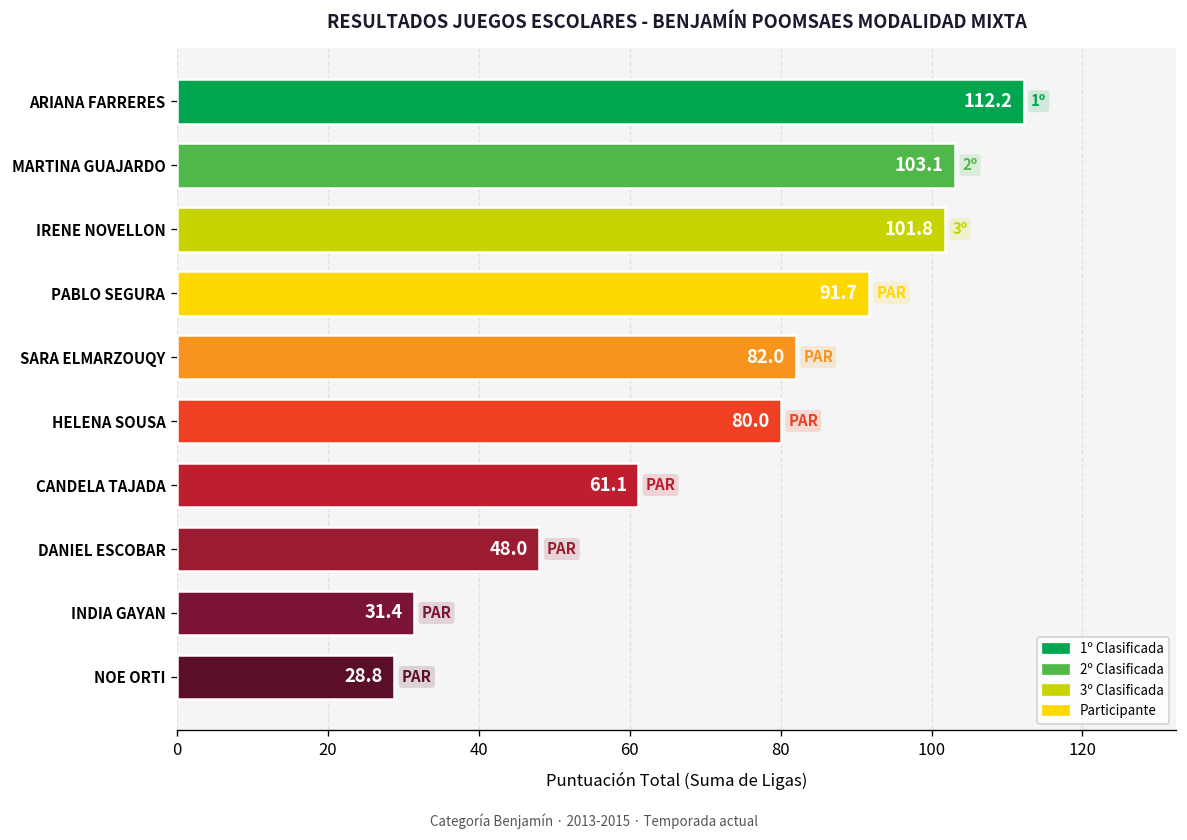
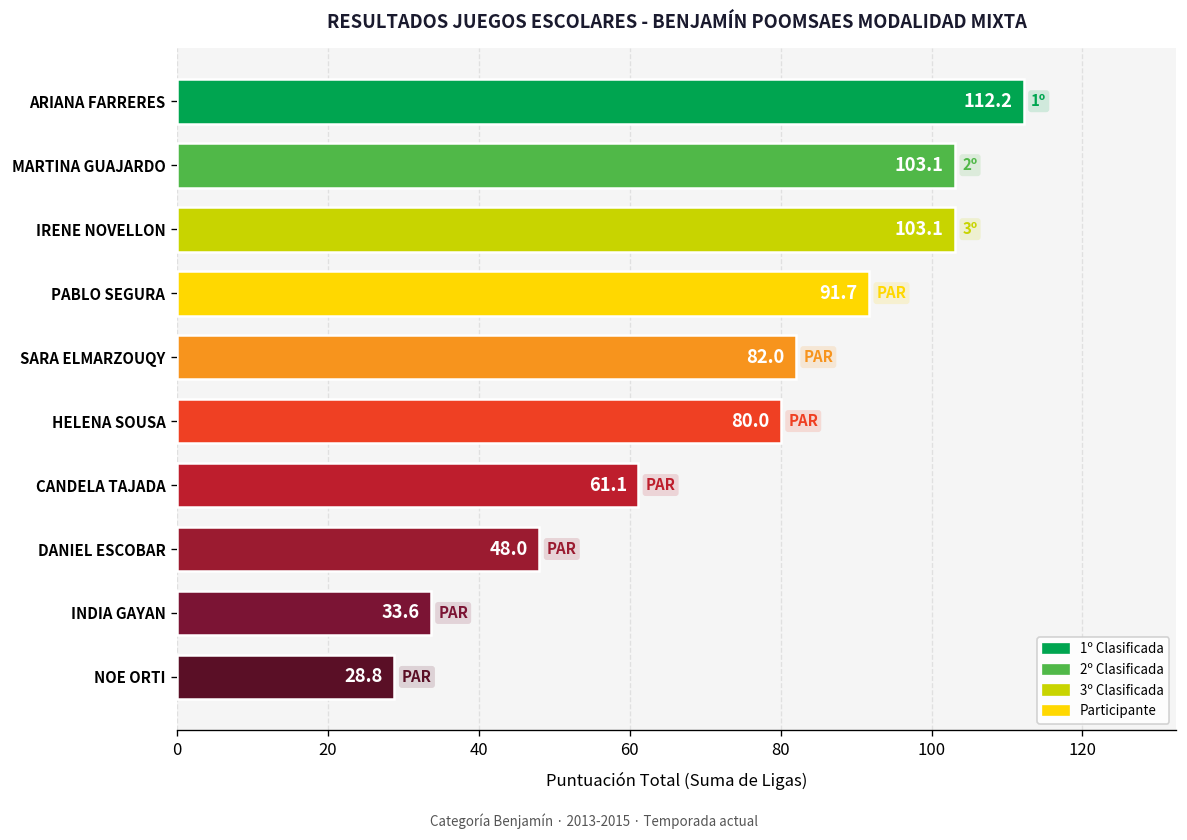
IRENE NOVELLON: 101.8 -> 103.1
INDIA GAYAN: 31.4 -> 33.6
